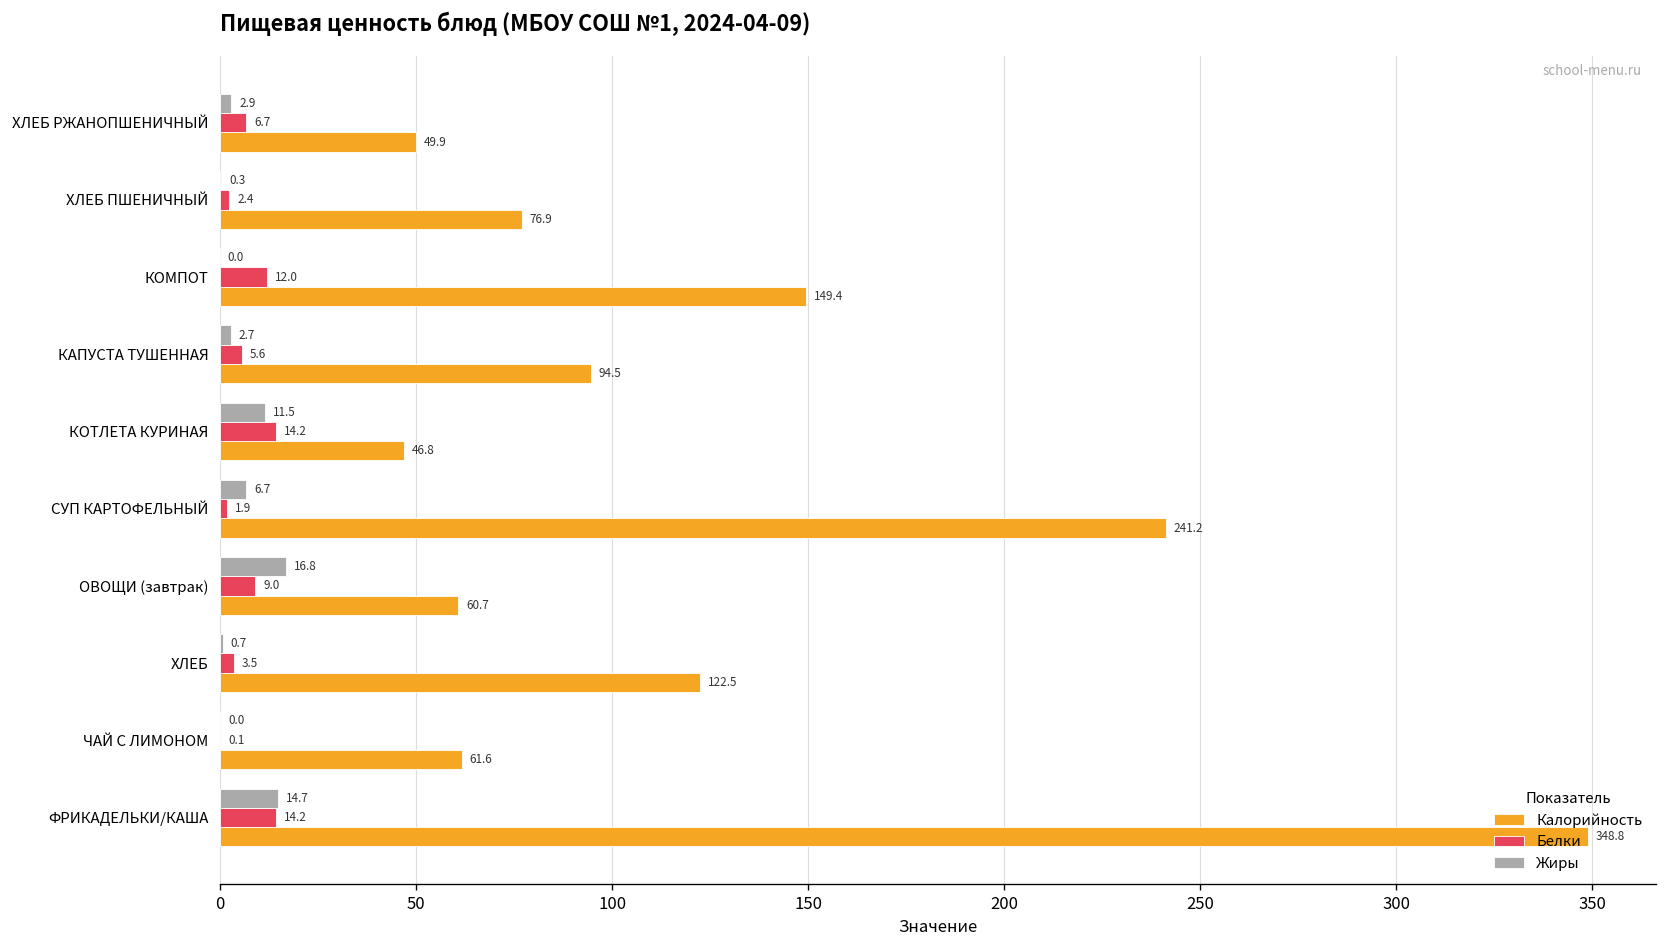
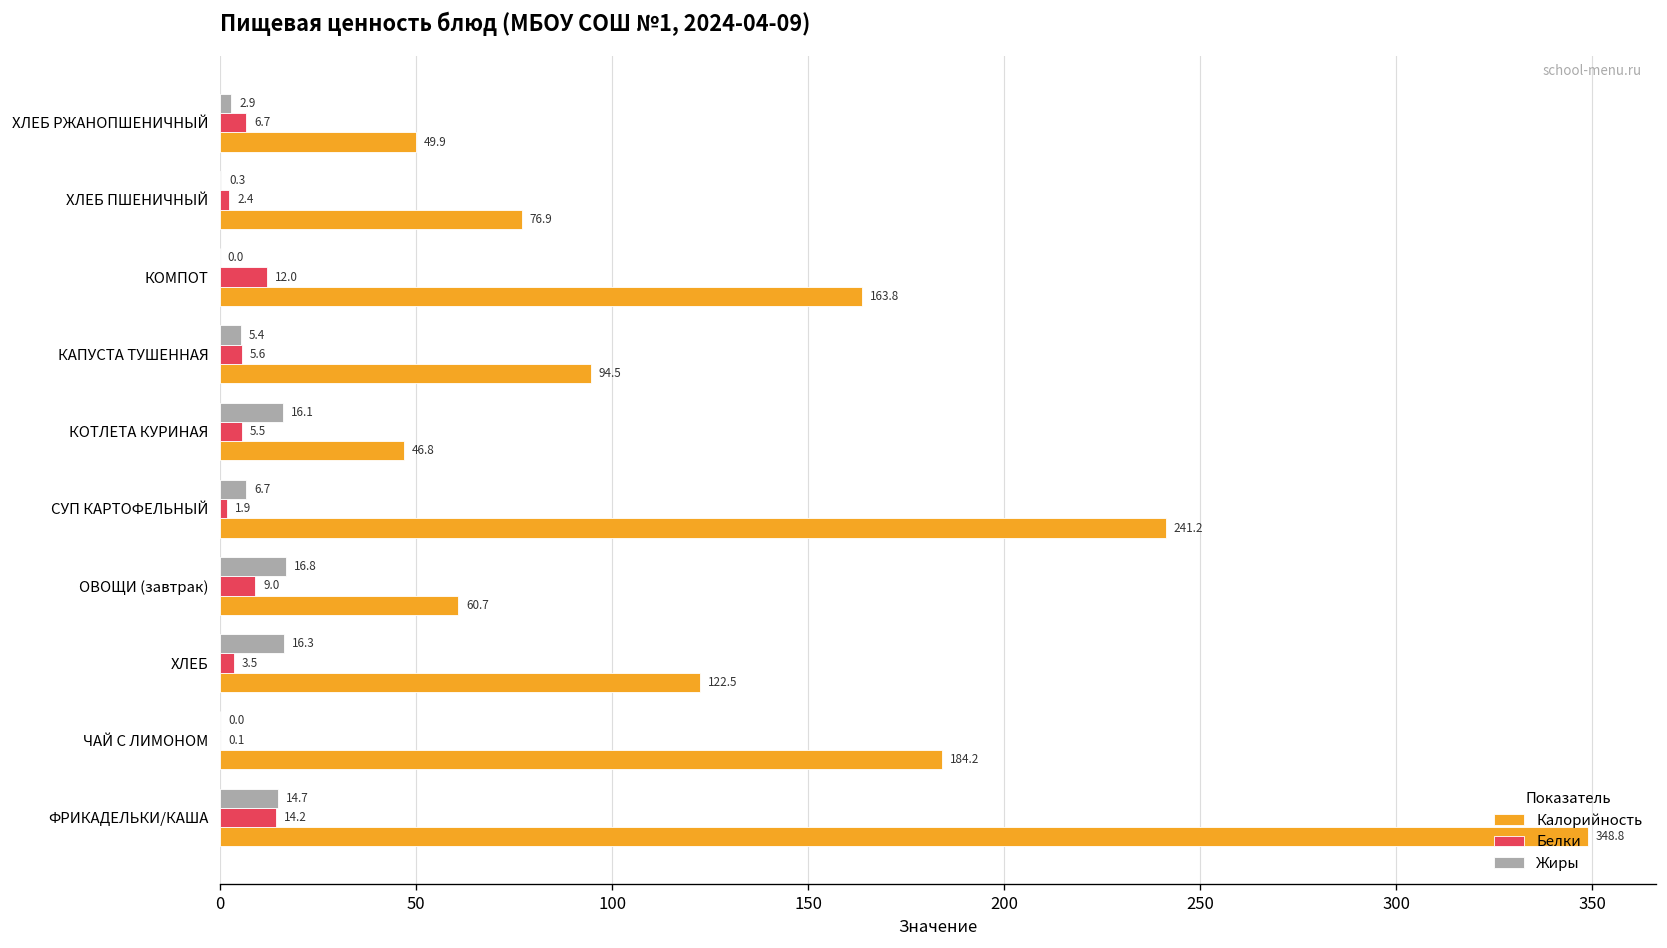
Калорийность, КОМПОТ: 149.4 -> 163.8
Жиры, КАПУСТА ТУШЕННАЯ: 2.7 -> 5.4
Жиры, КОТЛЕТА КУРИНАЯ: 11.5 -> 16.1
Белки, КОТЛЕТА КУРИНАЯ: 14.2 -> 5.5
Жиры, ХЛЕБ: 0.7 -> 16.3
Калорийность, ЧАЙ С ЛИМОНОМ: 61.6 -> 184.2
